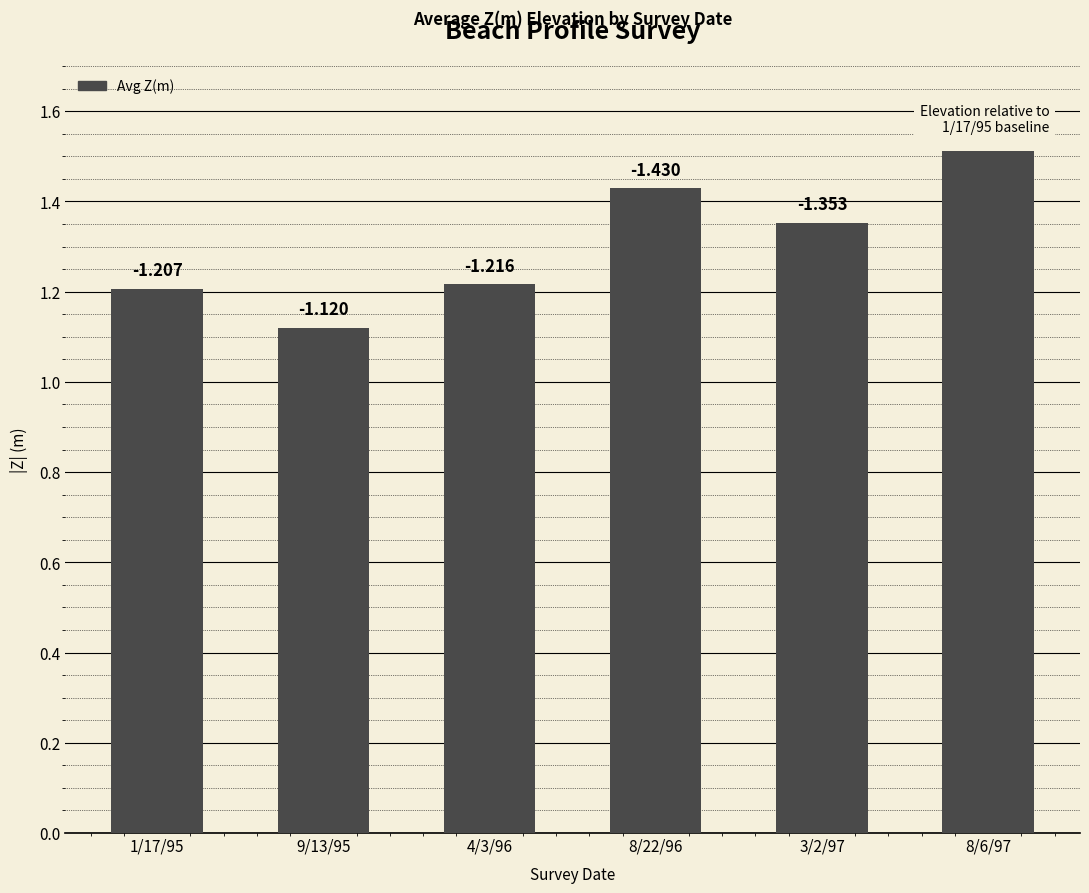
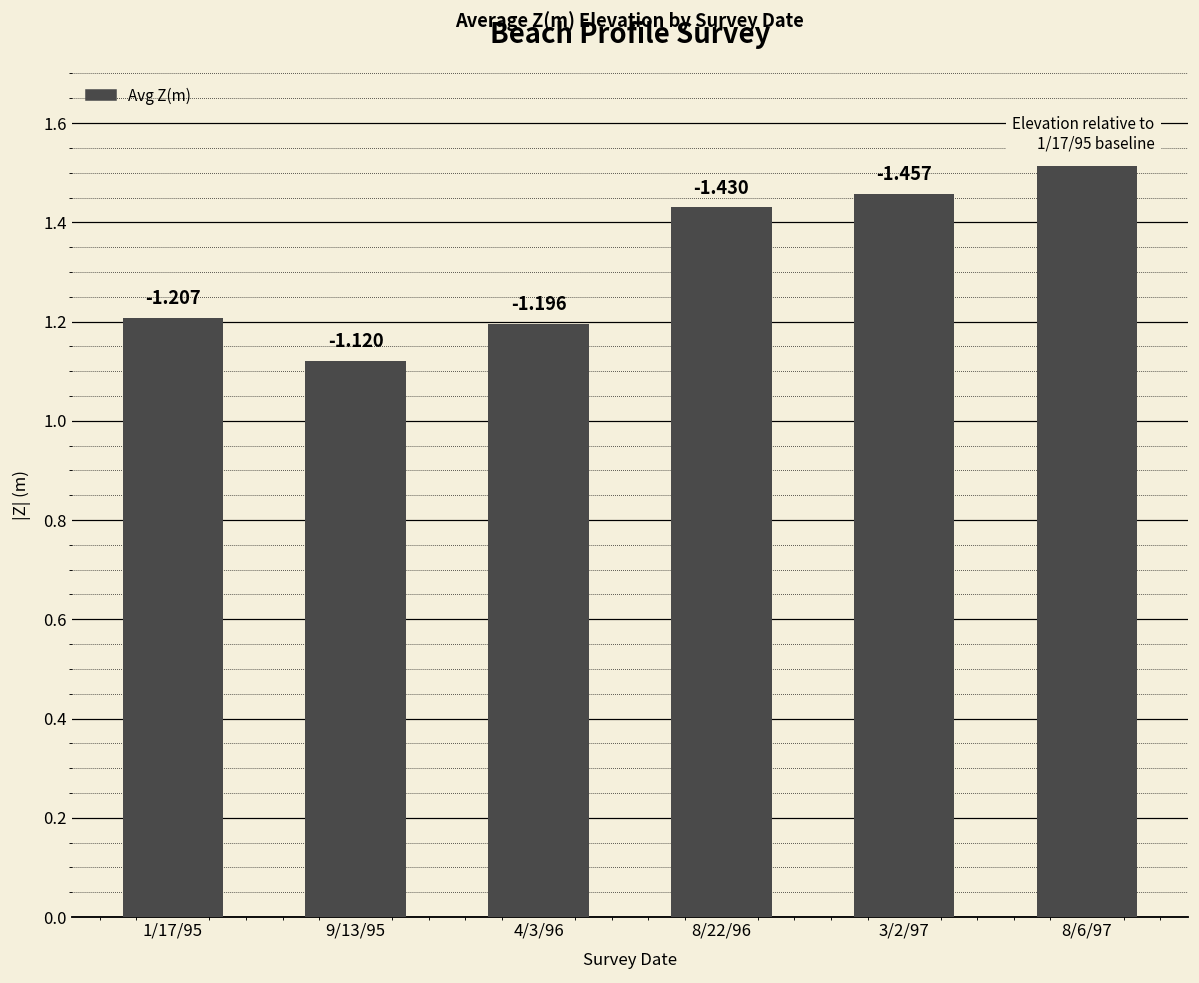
4/3/96: -1.216 -> -1.196
3/2/97: -1.353 -> -1.457
